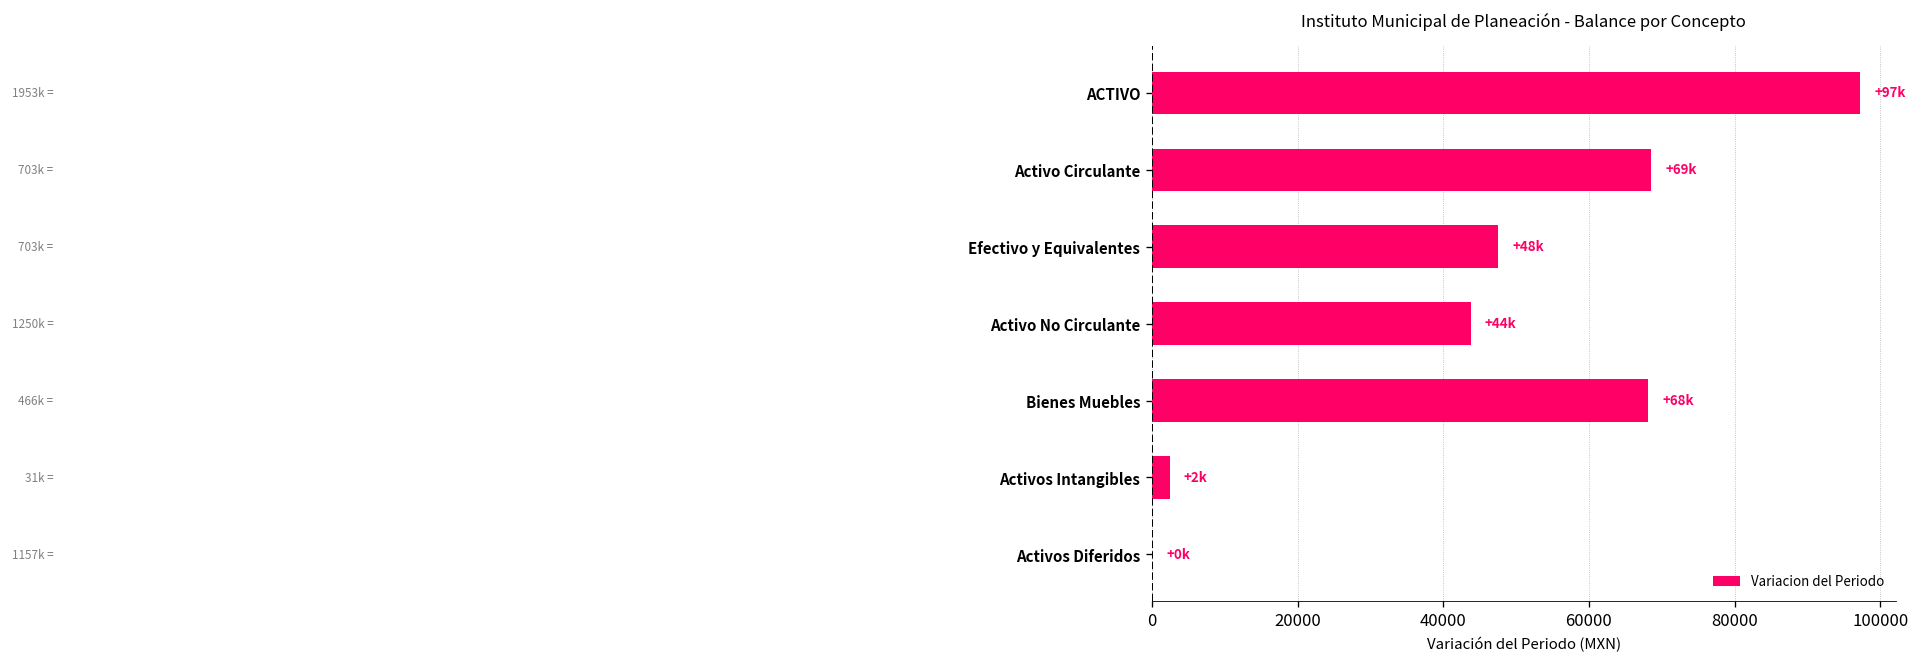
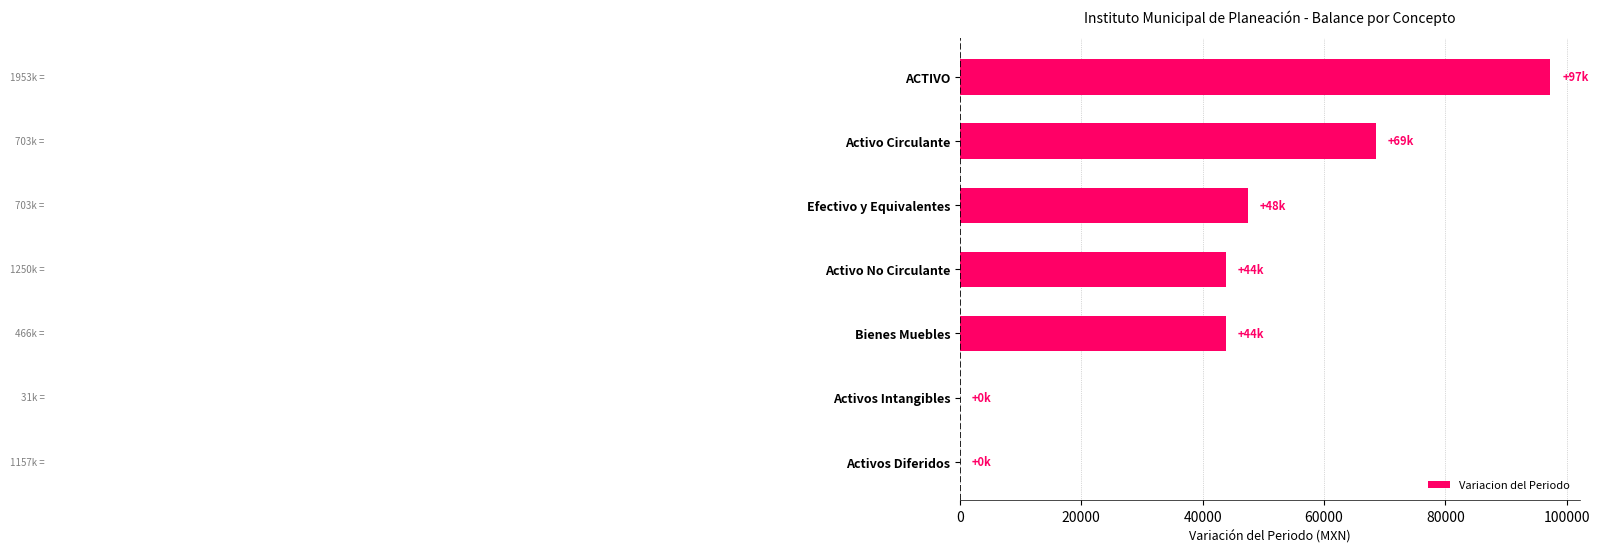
Bienes Muebles: +68k -> +44k
Activos Intangibles: +2k -> +0k
